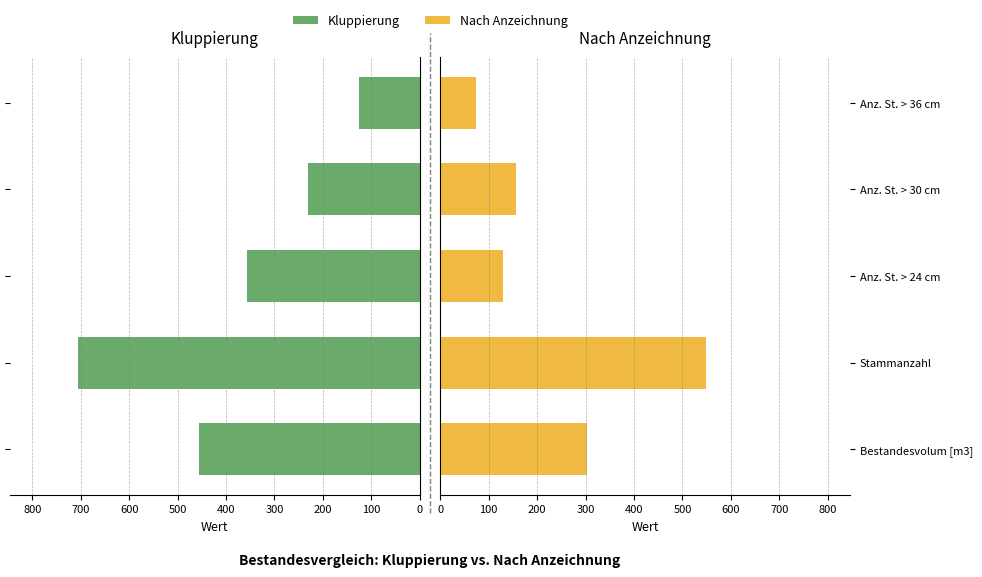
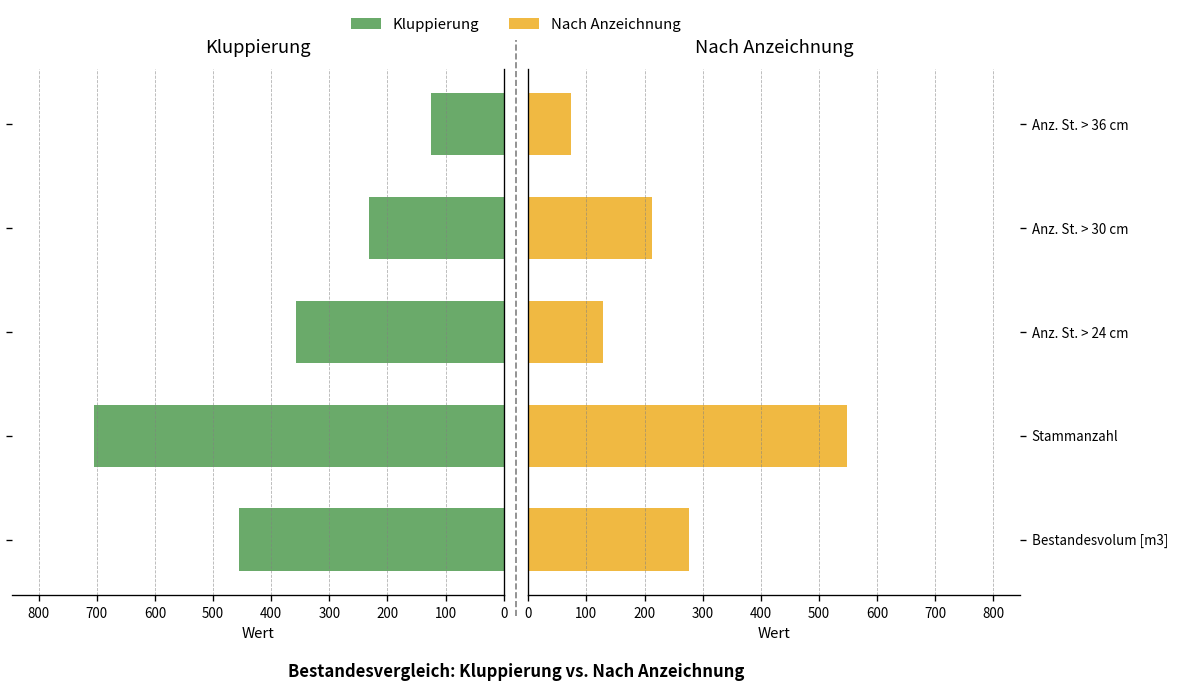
Nach Anzeichnung, Anz. St. > 30 cm: 160 -> 210
Nach Anzeichnung, Bestandesvolum [m3]: 300 -> 280
